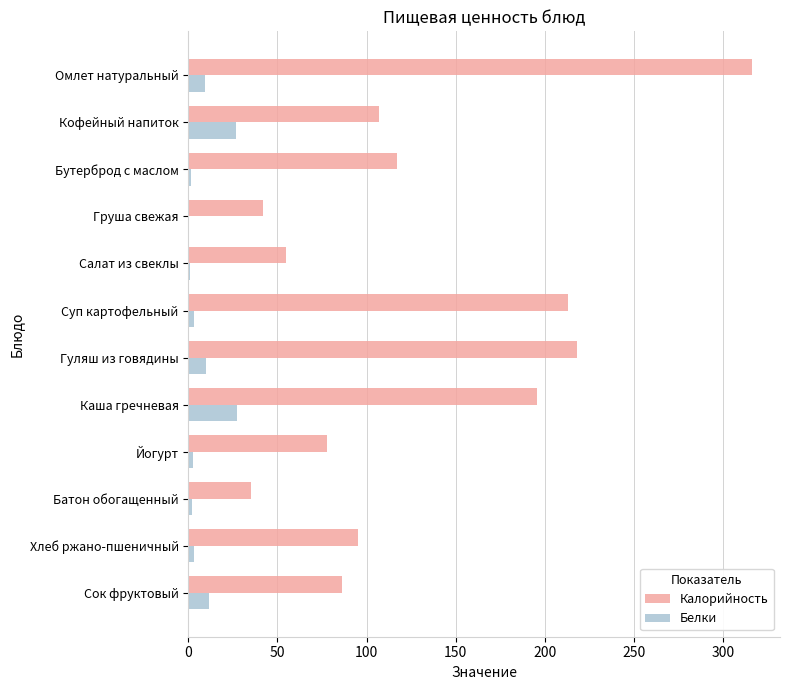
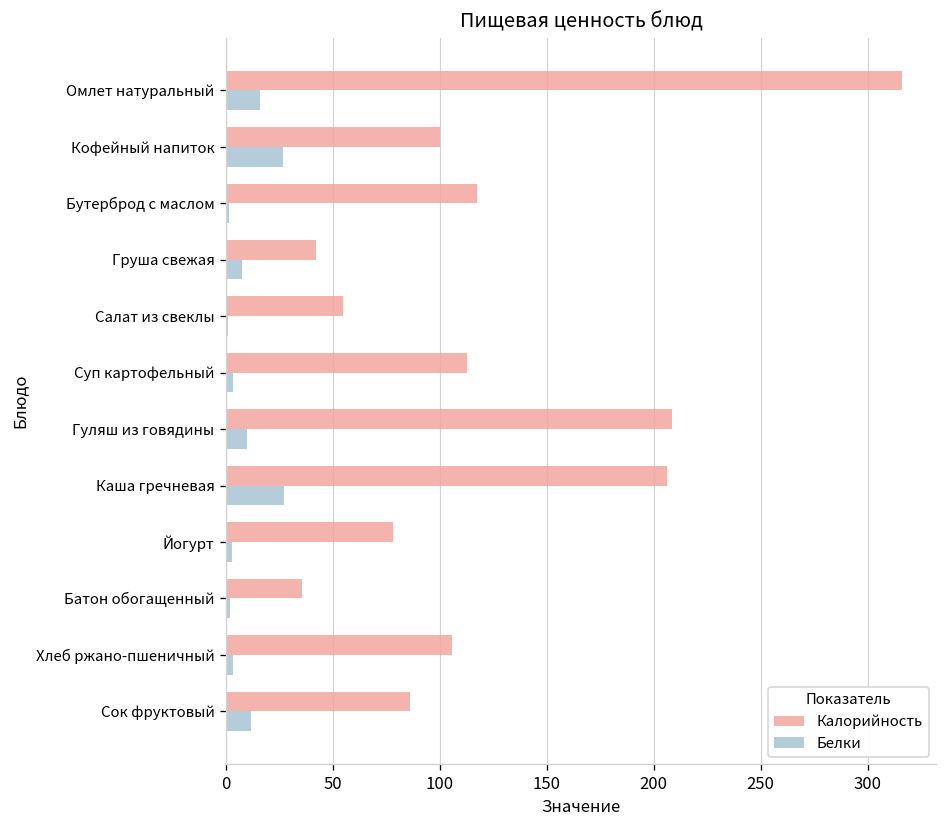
Белки, Омлет натуральный: 9 -> 16
Калорийность, Кофейный напиток: 107 -> 100
Белки, Груша свежая: 0 -> 8
Калорийность, Суп картофельный: 213 -> 113
Калорийность, Гуляш из говядины: 218 -> 209
Калорийность, Каша гречневая: 196 -> 206
Калорийность, Хлеб ржано-пшеничный: 95 -> 106
